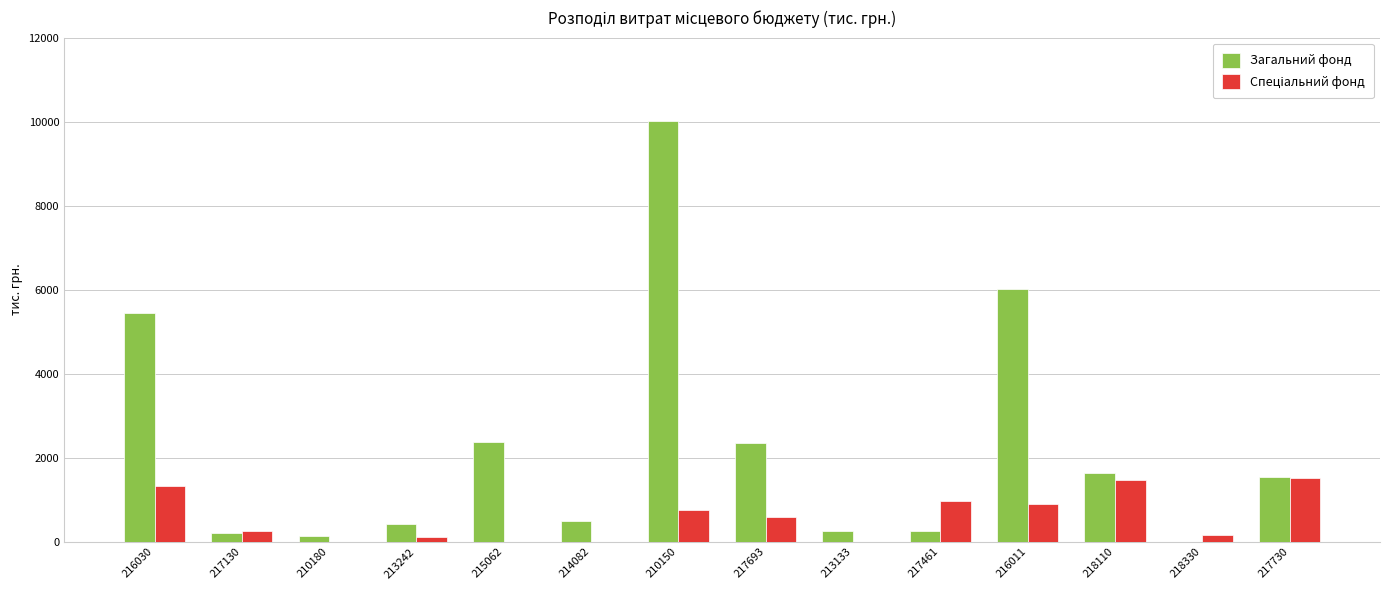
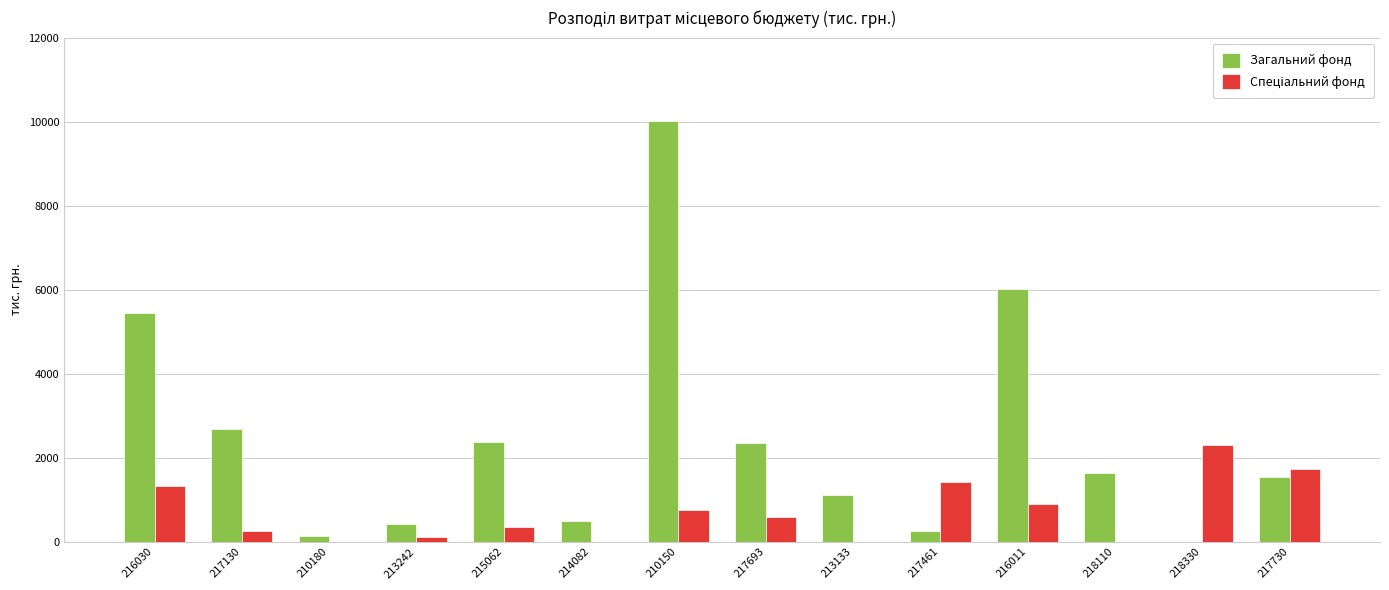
Загальний фонд, 217130: 200 -> 2700
Спеціальний фонд, 215062: 0 -> 300
Загальний фонд, 213133: 300 -> 1100
Спеціальний фонд, 217461: 1000 -> 1400
Спеціальний фонд, 218110: 1500 -> 0
Спеціальний фонд, 218330: 200 -> 2300
Спеціальний фонд, 217730: 1500 -> 1700
